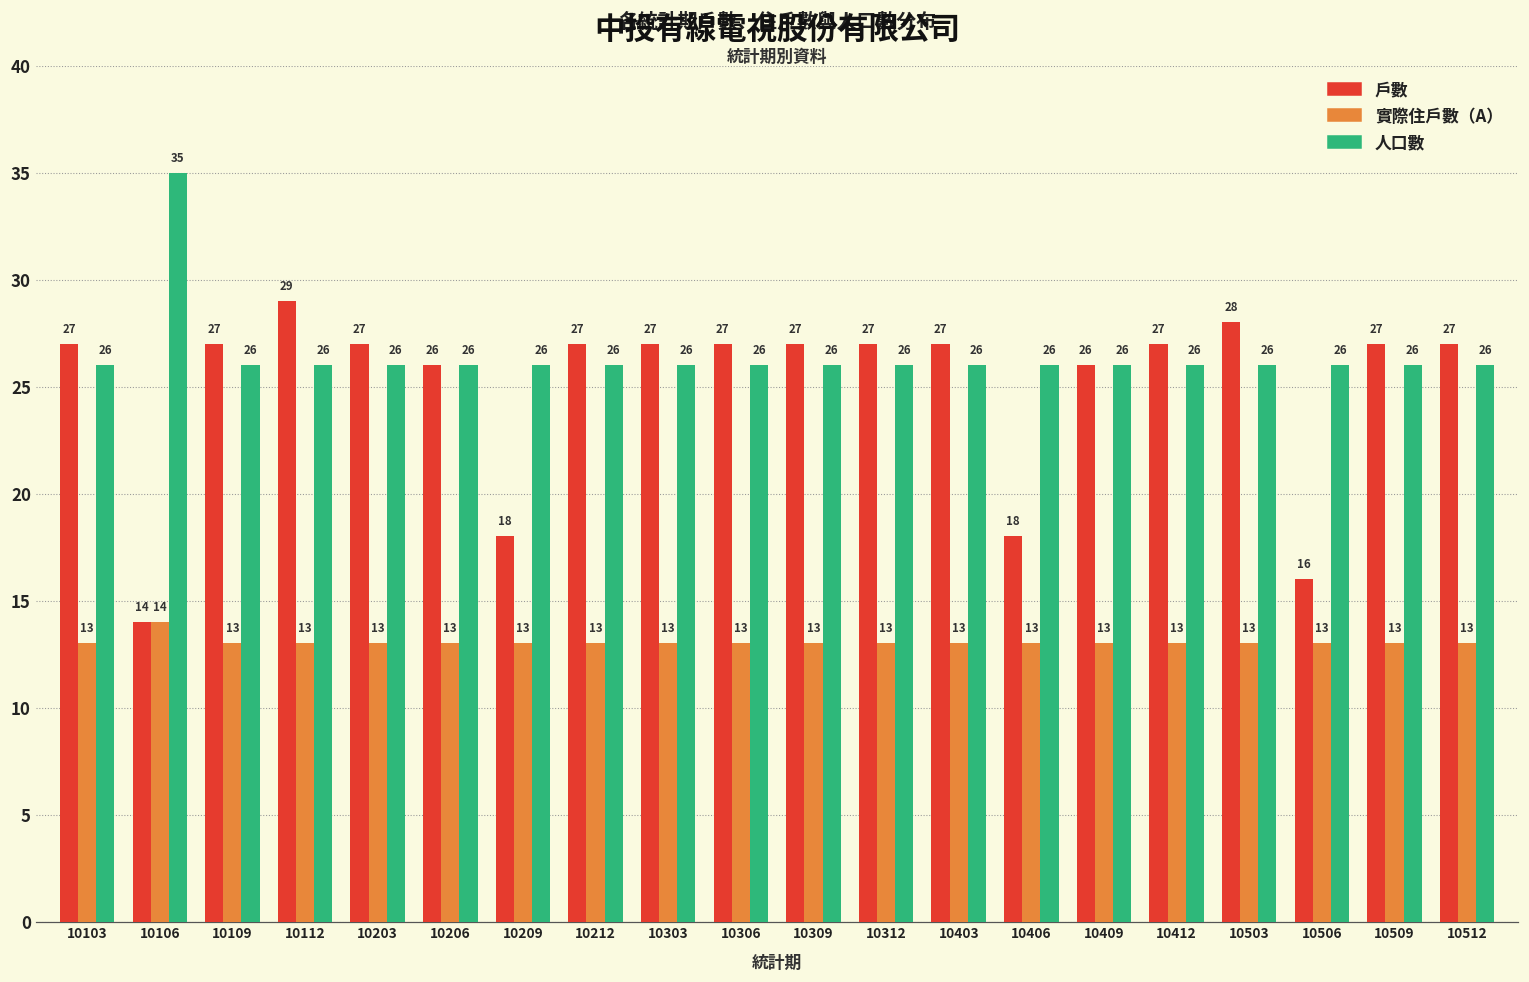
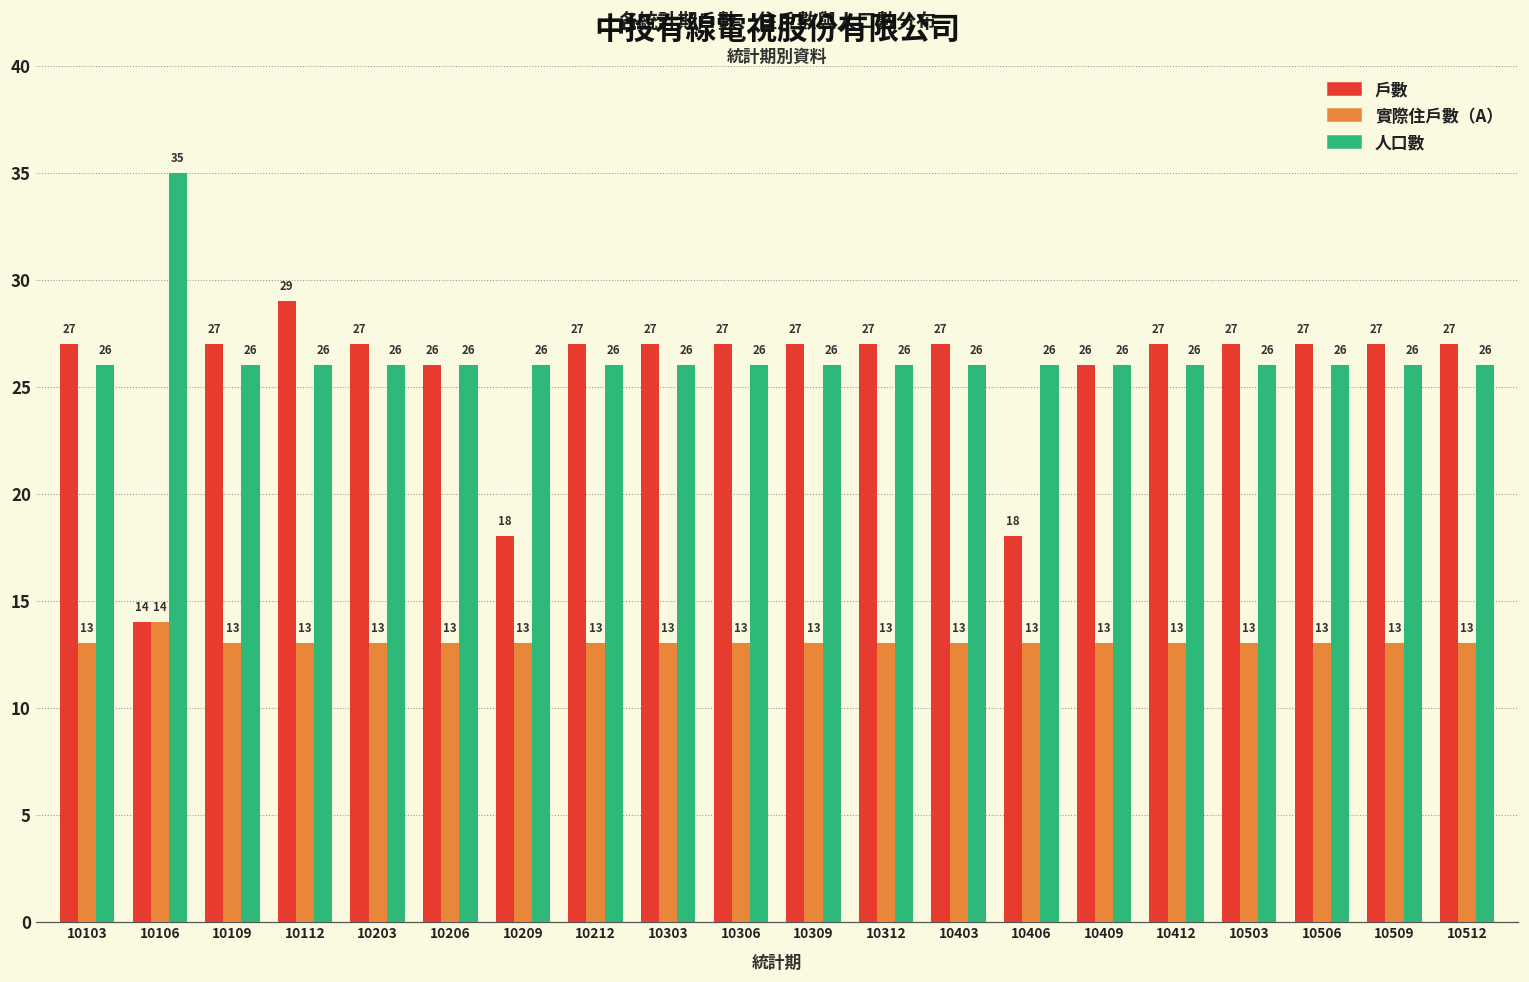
戶數, 10503: 28 -> 27
戶數, 10506: 16 -> 27
